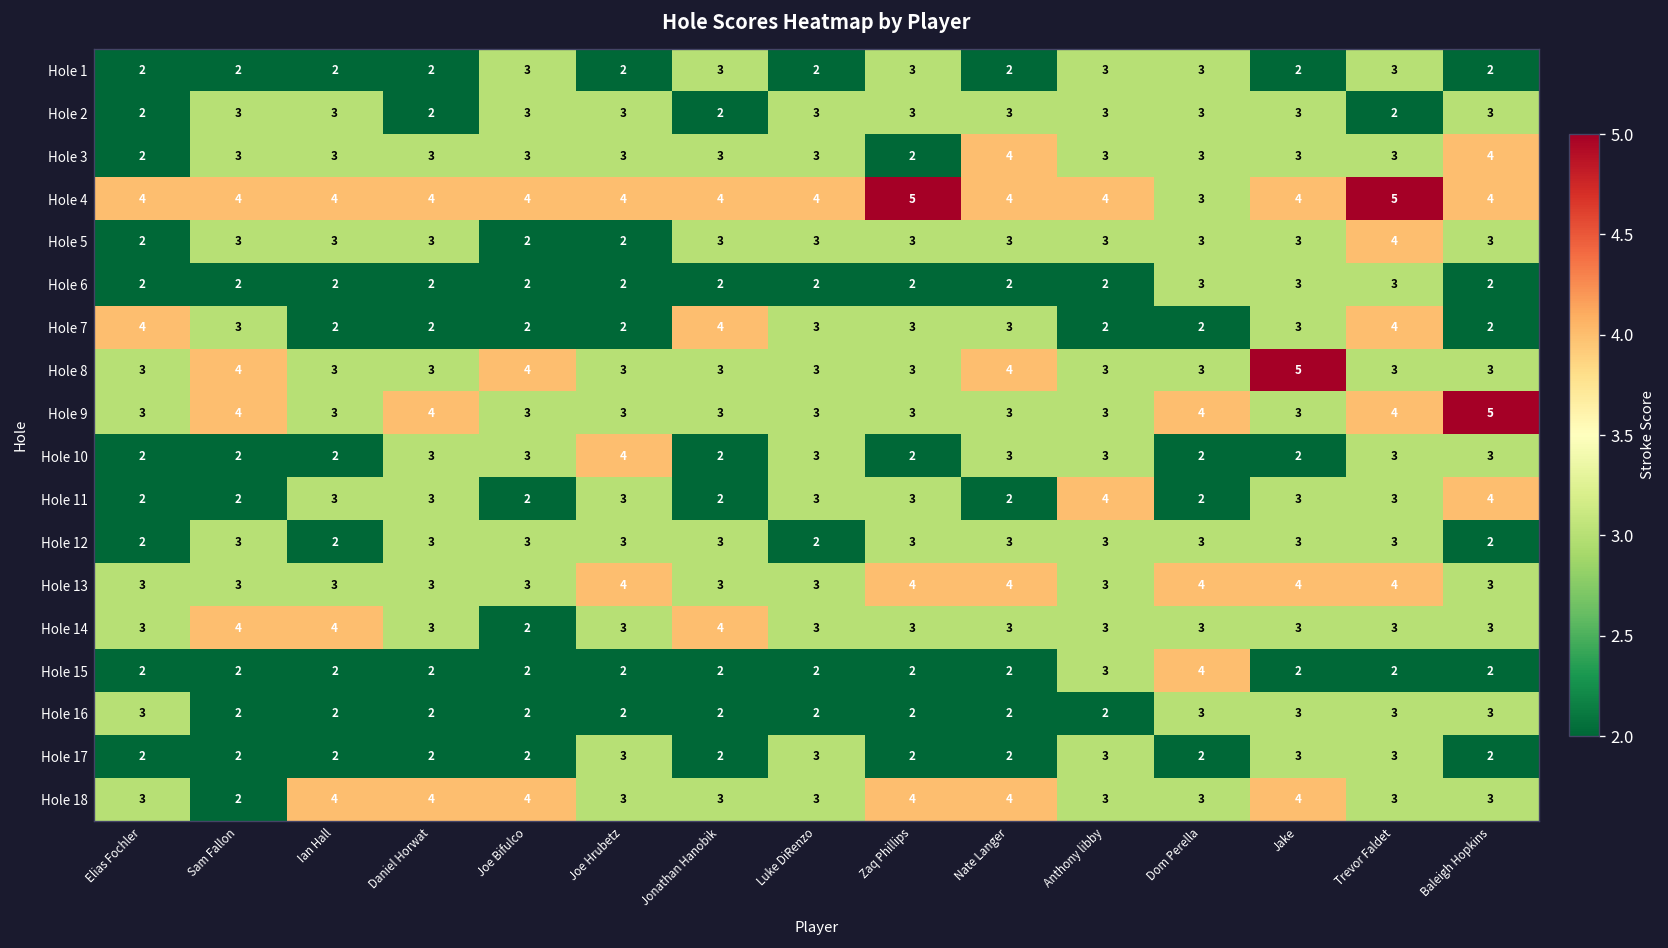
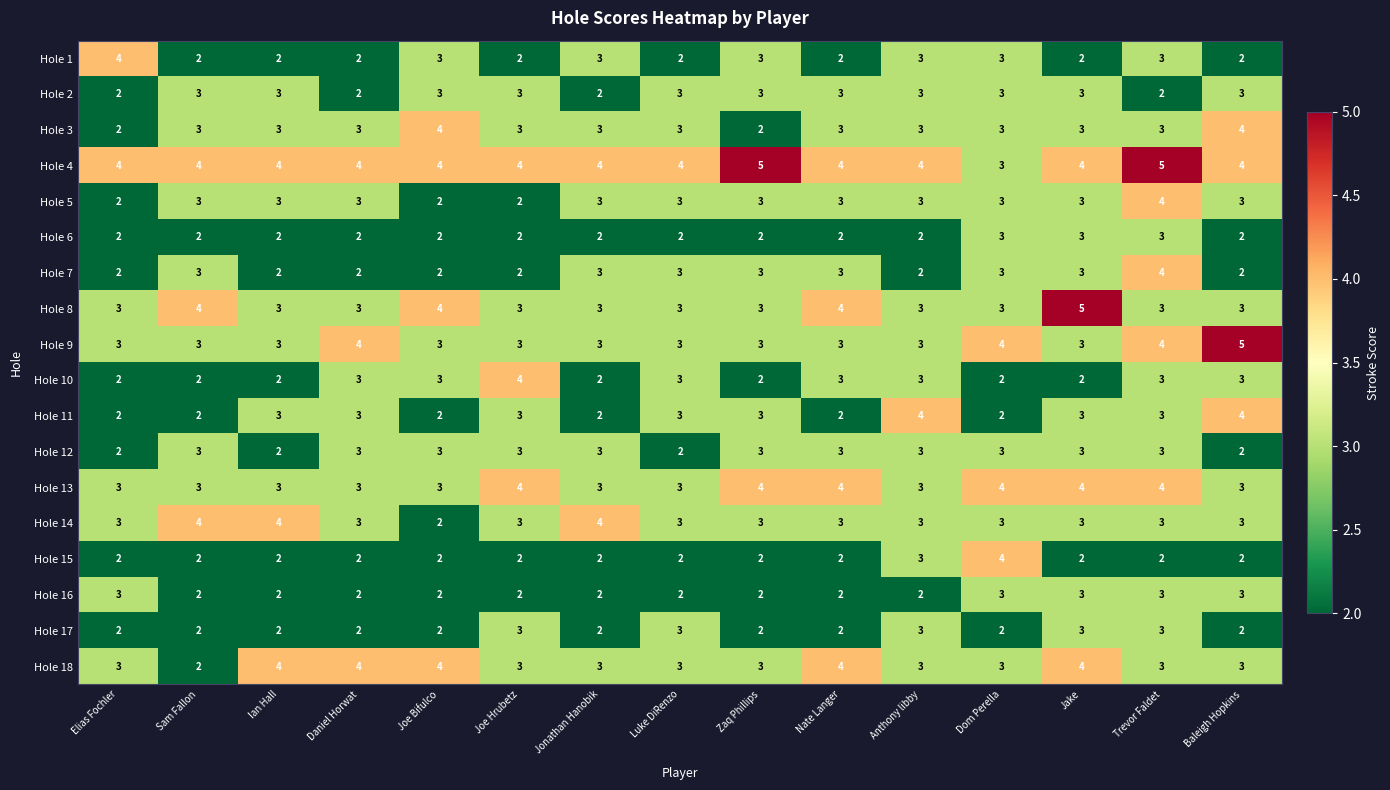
Hole 1, Elias Fochler: 2 -> 4
Hole 3, Joe Bifulco: 3 -> 4
Hole 3, Nate Langer: 4 -> 3
Hole 7, Elias Fochler: 4 -> 2
Hole 7, Jonathan Hanobik: 4 -> 3
Hole 7, Dom Perella: 2 -> 3
Hole 9, Sam Fallon: 4 -> 3
Hole 18, Zaq Phillips: 4 -> 3
